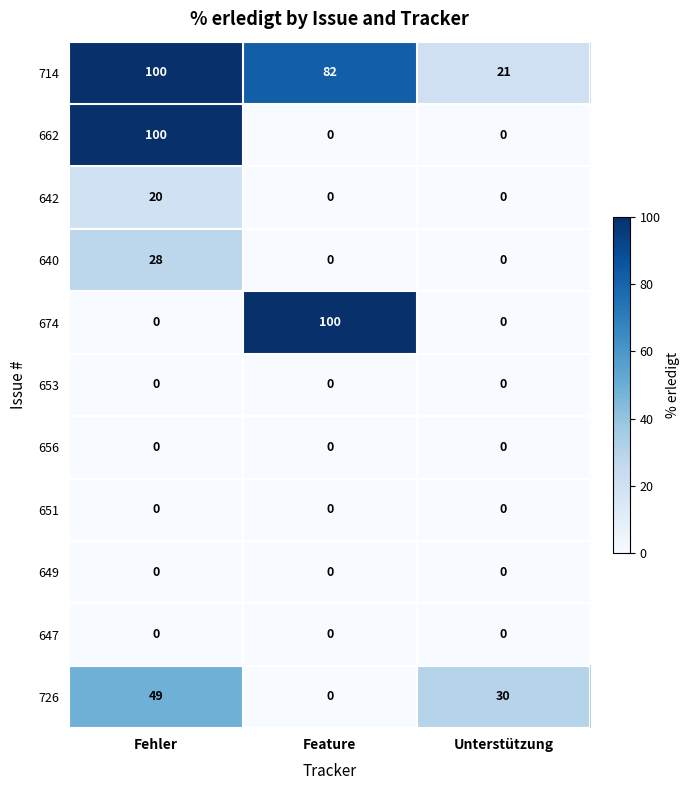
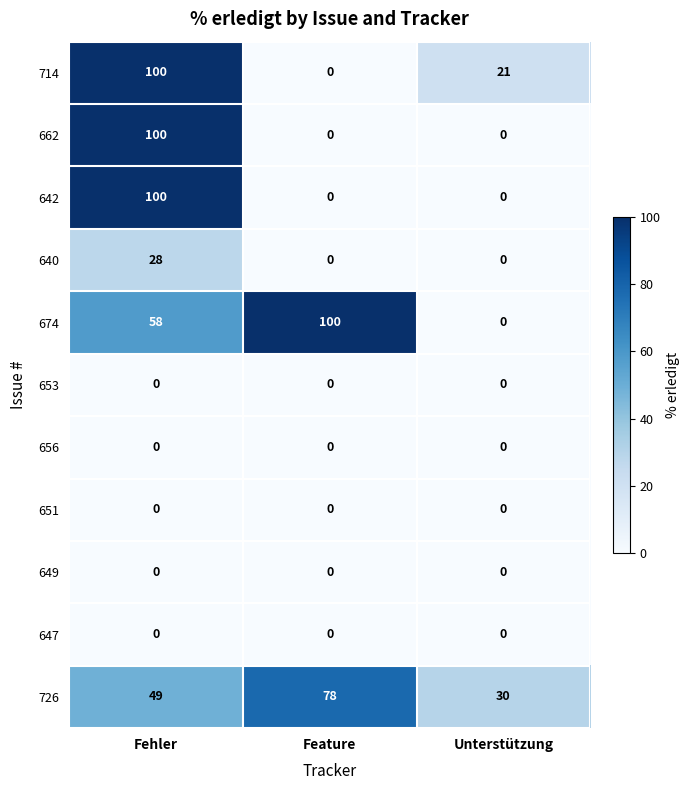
714, Feature: 82 -> 0
642, Fehler: 20 -> 100
674, Fehler: 0 -> 58
726, Feature: 0 -> 78
